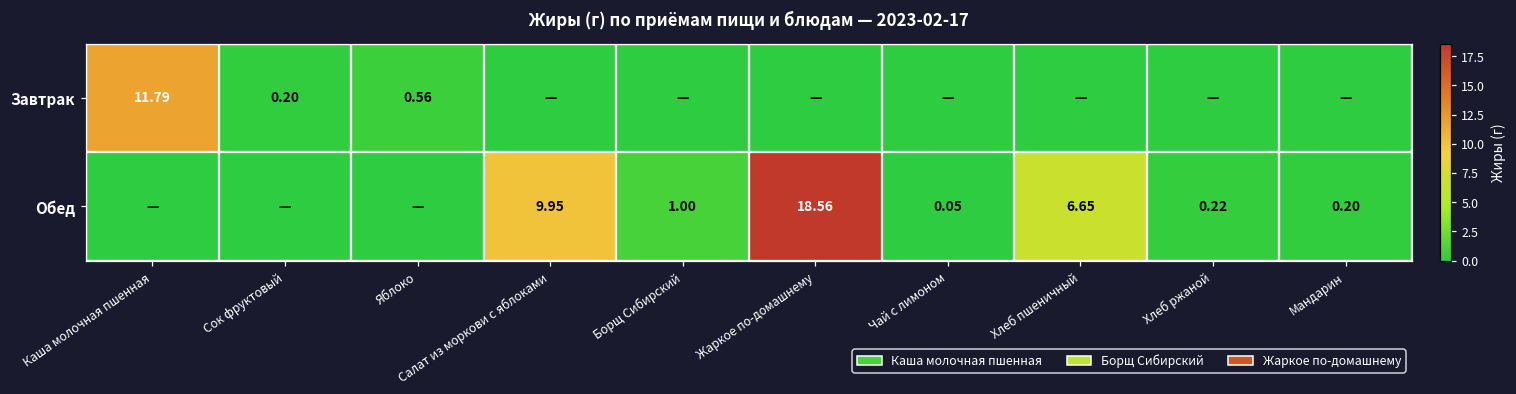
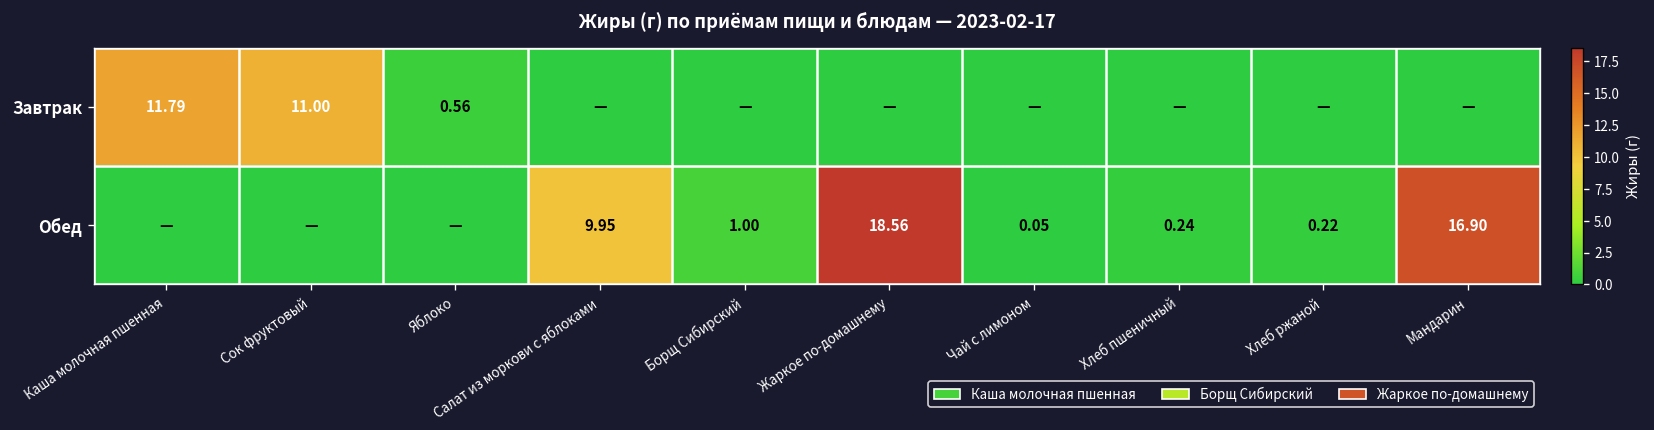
Завтрак, Сок фруктовый: 0.20 -> 11.00
Обед, Хлеб пшеничный: 6.65 -> 0.24
Обед, Мандарин: 0.20 -> 16.90
